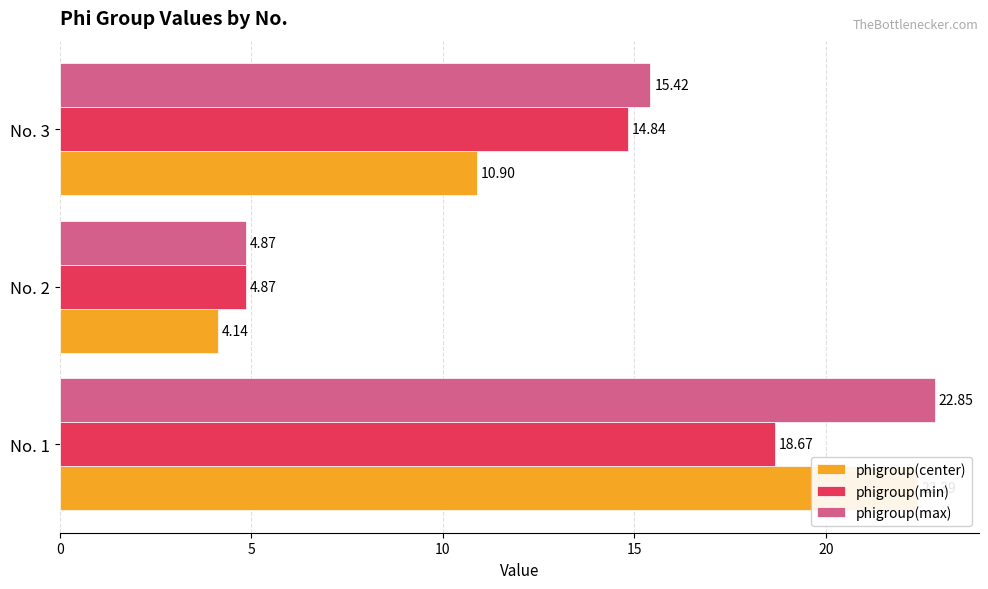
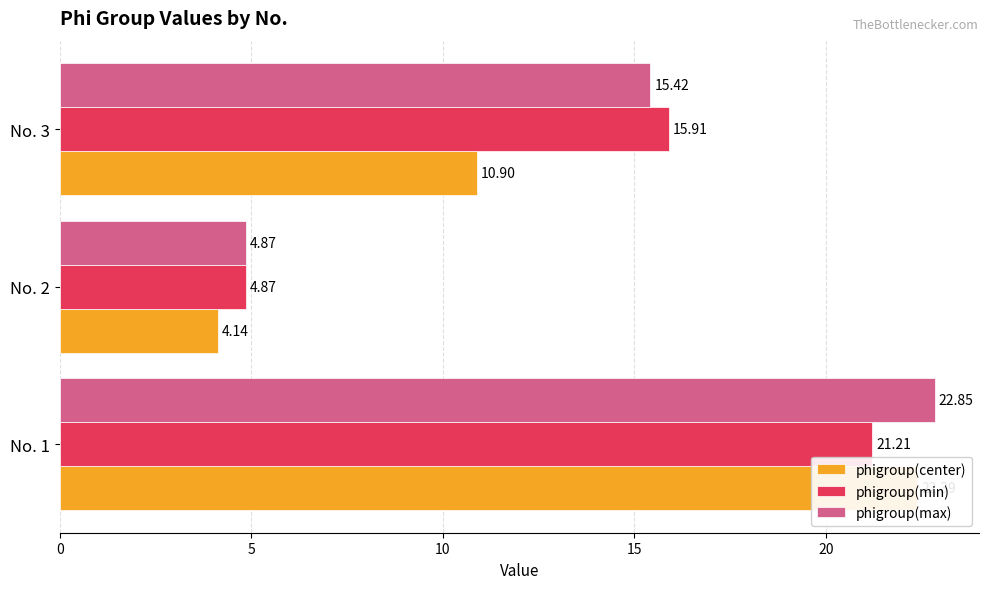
phigroup(min), No. 3: 14.84 -> 15.91
phigroup(min), No. 1: 18.67 -> 21.21
